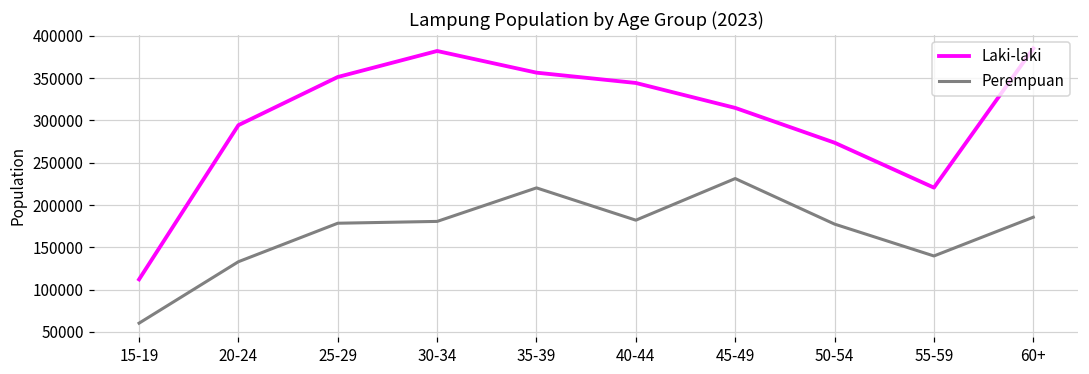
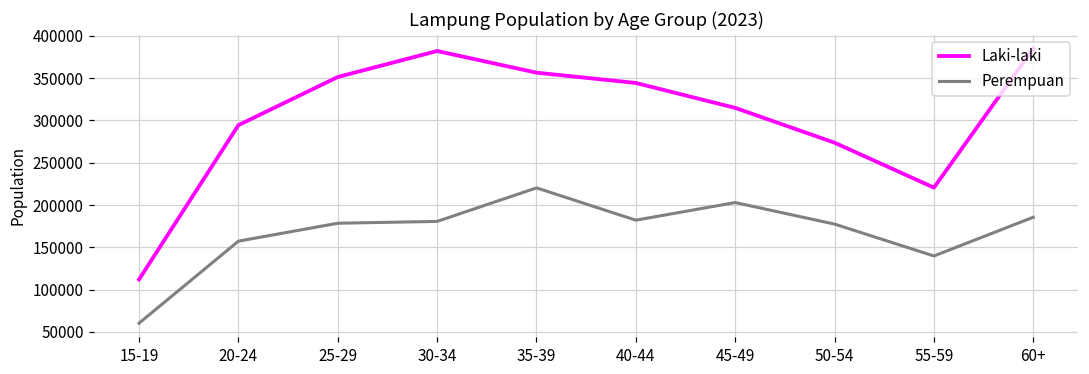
Perempuan, 20-24: 130000 -> 160000
Perempuan, 45-49: 230000 -> 200000
